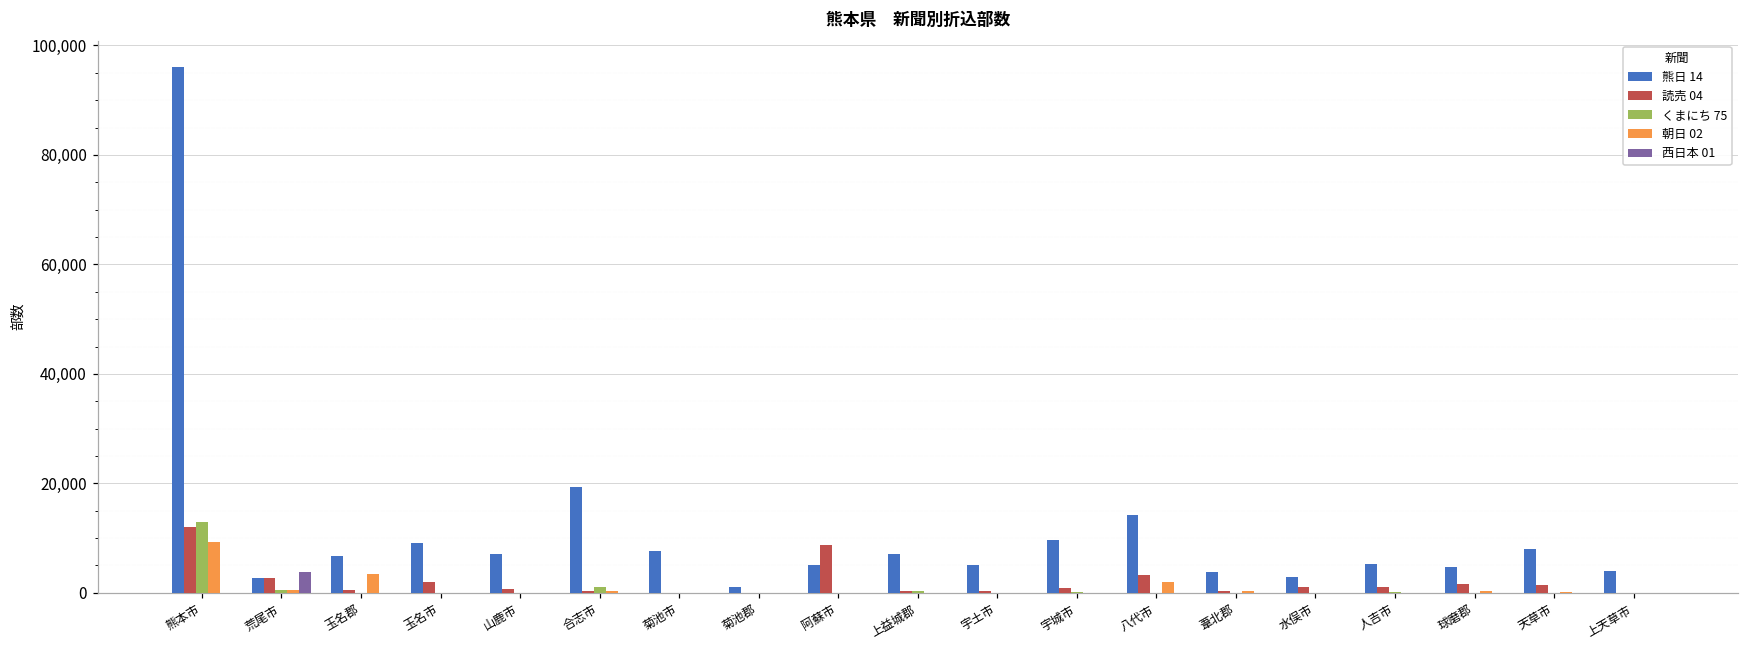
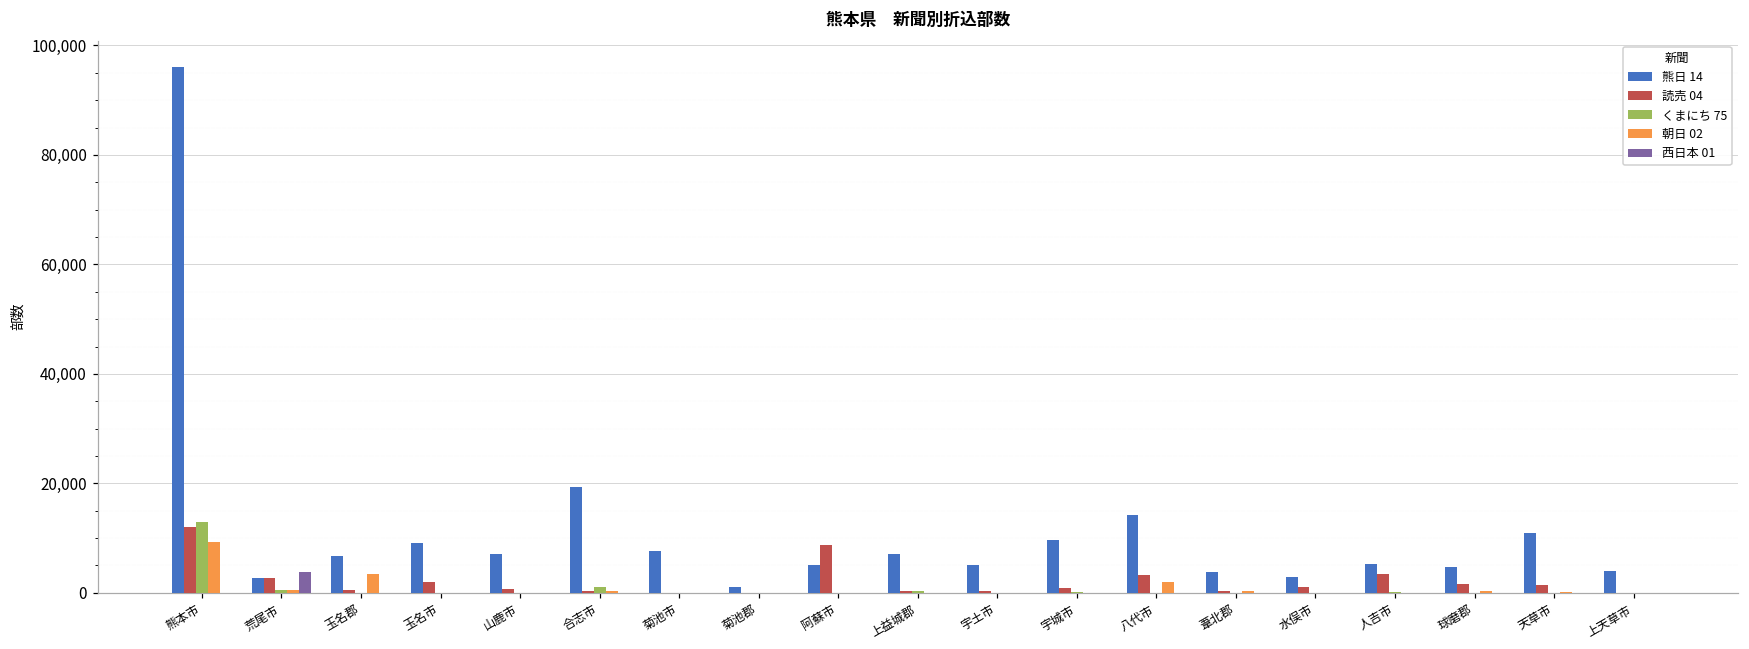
読売 04, 人吉市: 1,000 -> 4,000
熊日 14, 天草市: 8,000 -> 11,000
